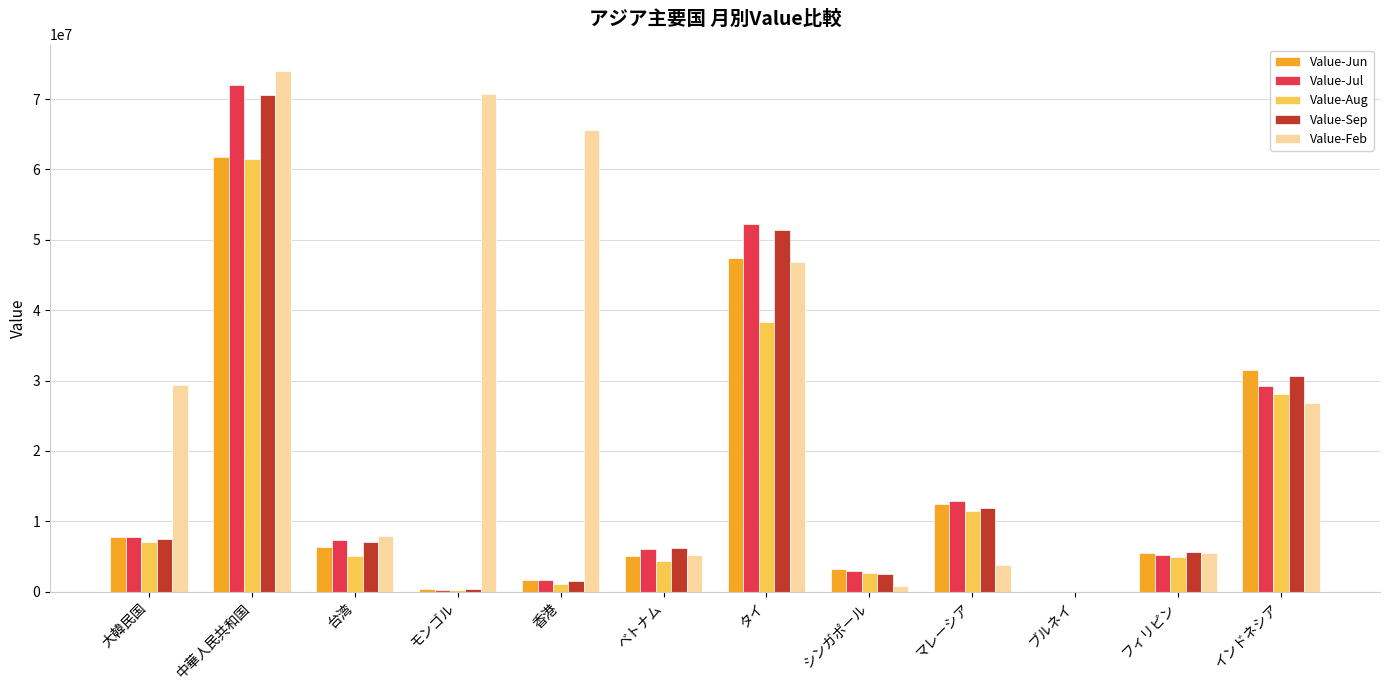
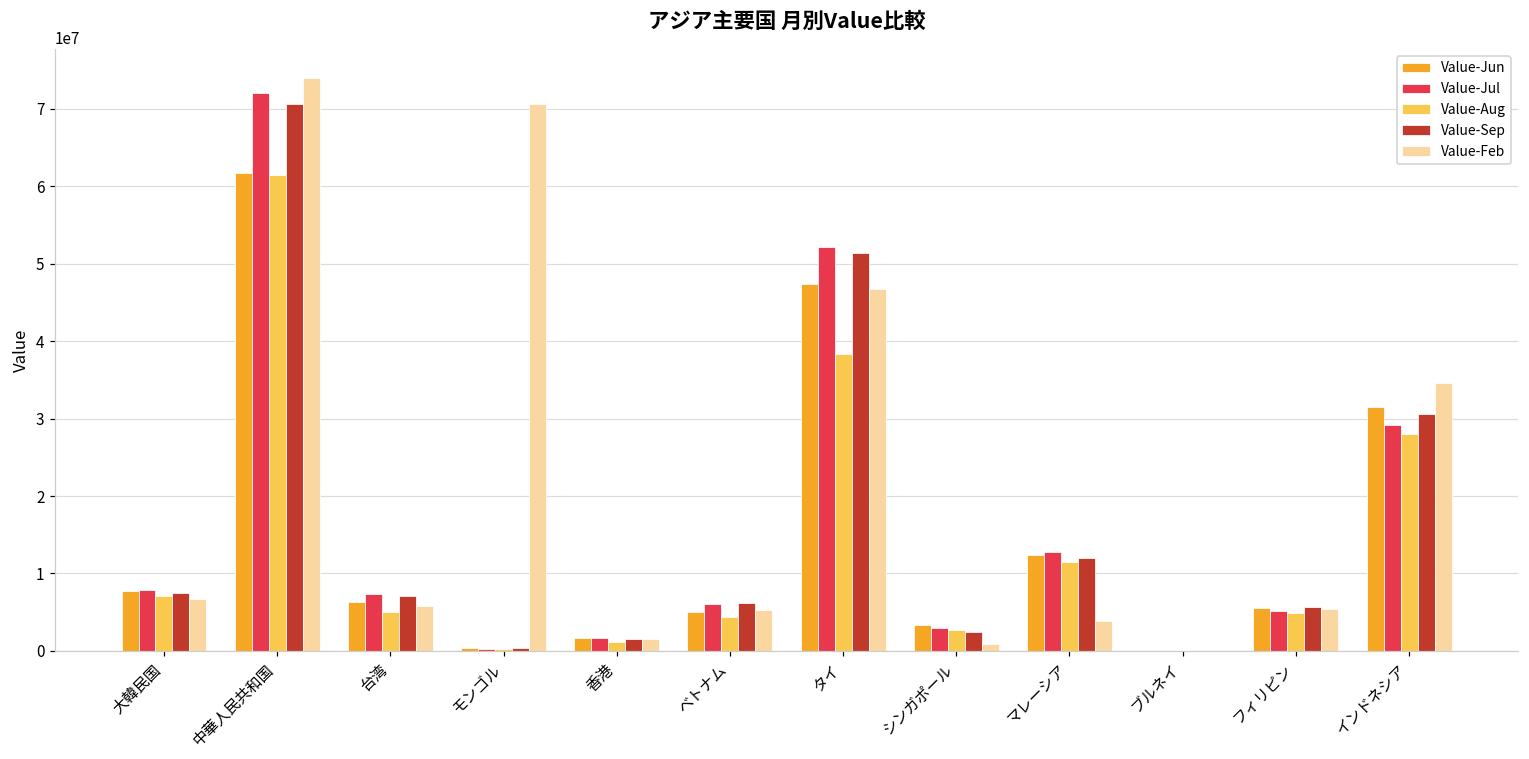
Value-Feb, 大韓民国: 29000000 -> 7000000
Value-Feb, 台湾: 8000000 -> 6000000
Value-Feb, 香港: 66000000 -> 2000000
Value-Feb, インドネシア: 27000000 -> 35000000
